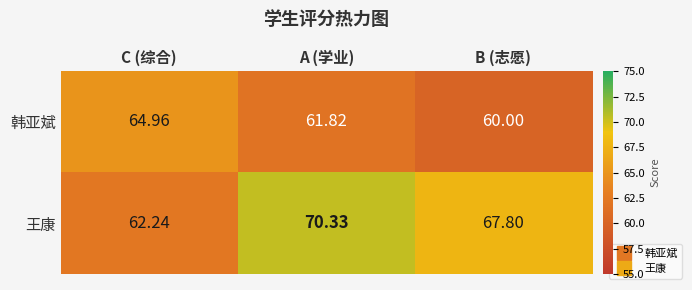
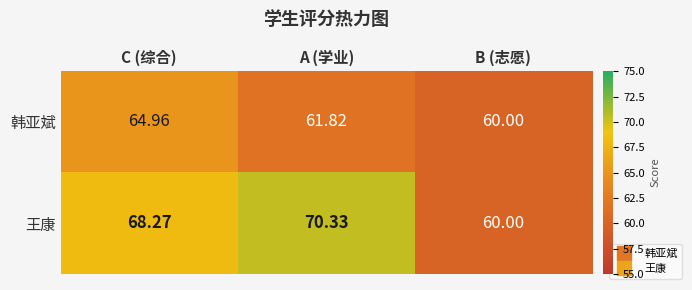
王康, C (综合): 62.24 -> 68.27
王康, B (志愿): 67.80 -> 60.00
